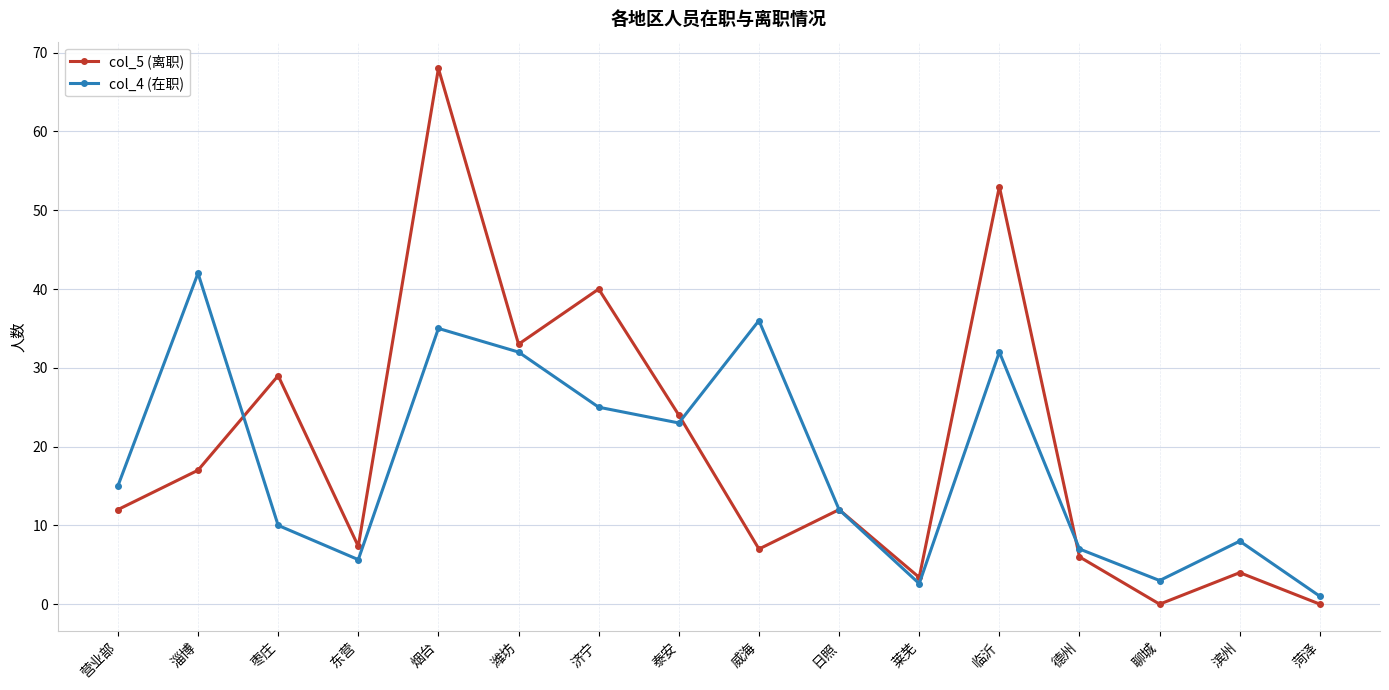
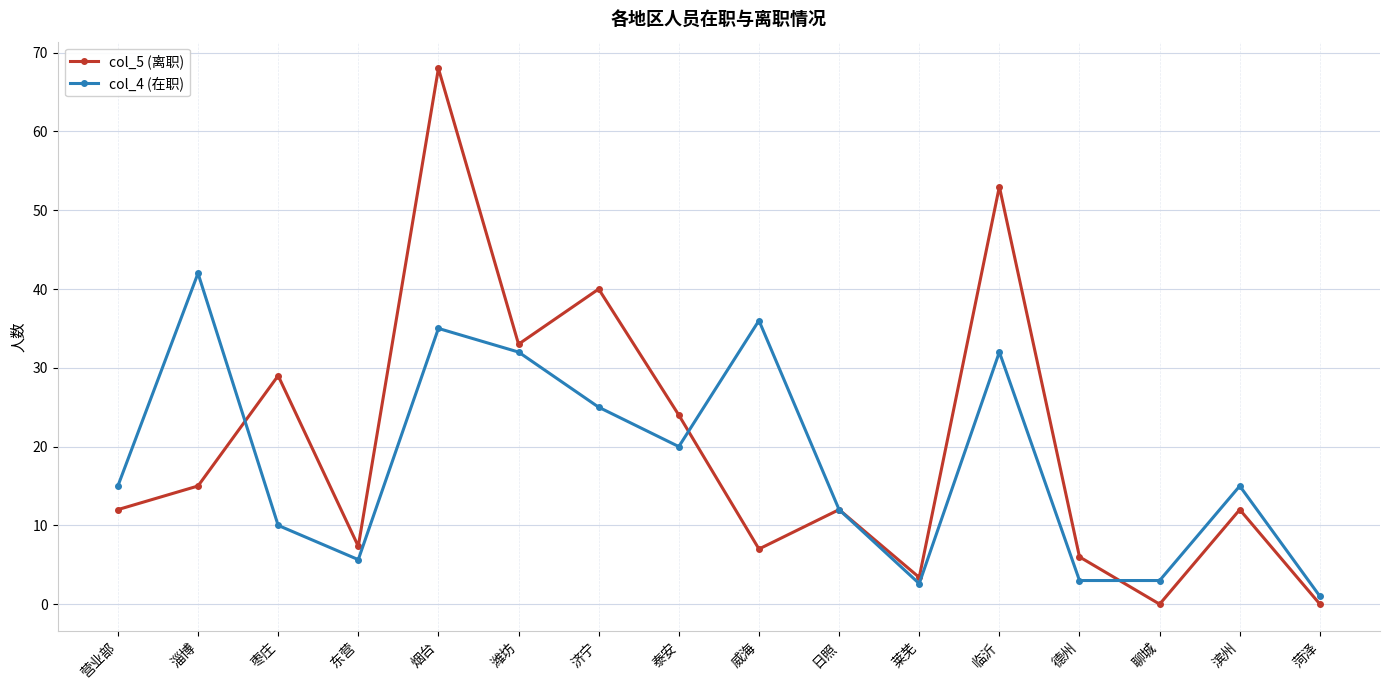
col_5 (离职), 淄博: 17 -> 15
col_4 (在职), 泰安: 23 -> 20
col_4 (在职), 德州: 7 -> 3
col_5 (离职), 滨州: 4 -> 12
col_4 (在职), 滨州: 8 -> 15
